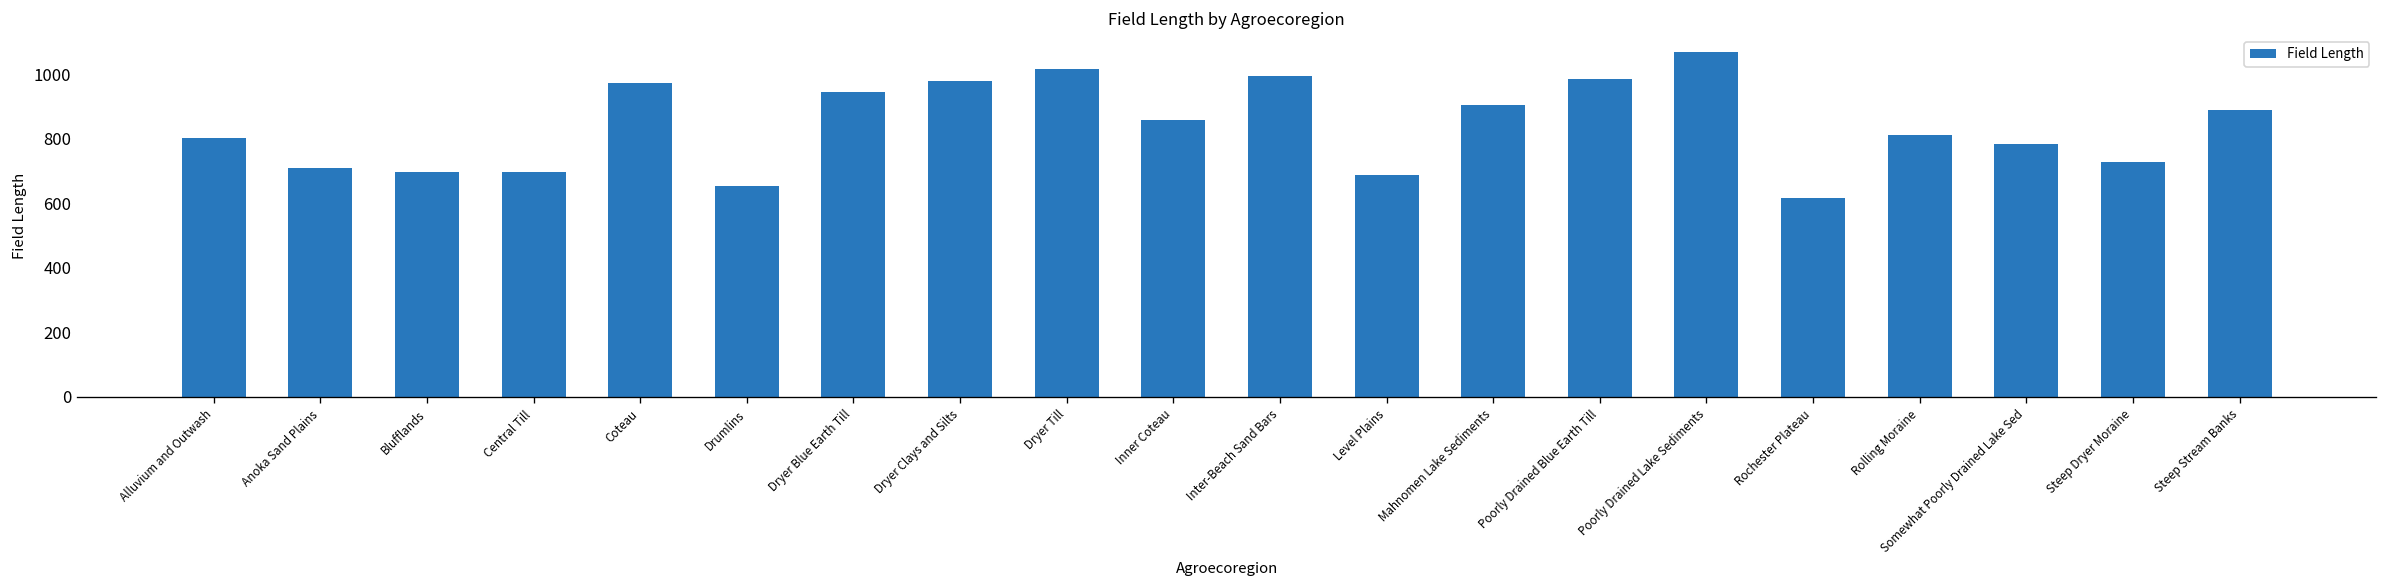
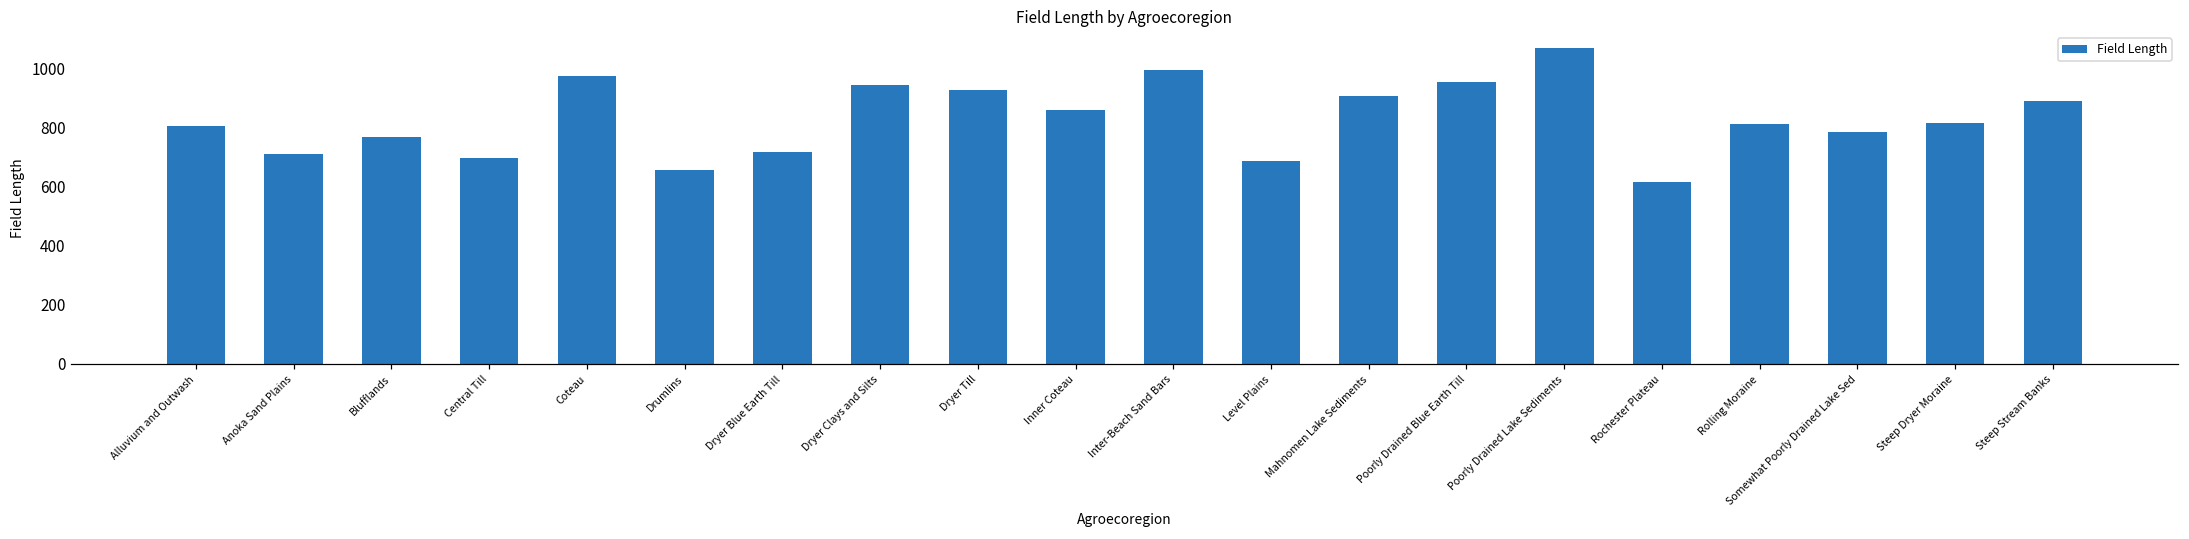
Blufflands: 700 -> 770
Dryer Blue Earth Till: 950 -> 720
Dryer Clays and Silts: 980 -> 940
Dryer Till: 1010 -> 930
Poorly Drained Blue Earth Till: 990 -> 950
Steep Dryer Moraine: 730 -> 810
